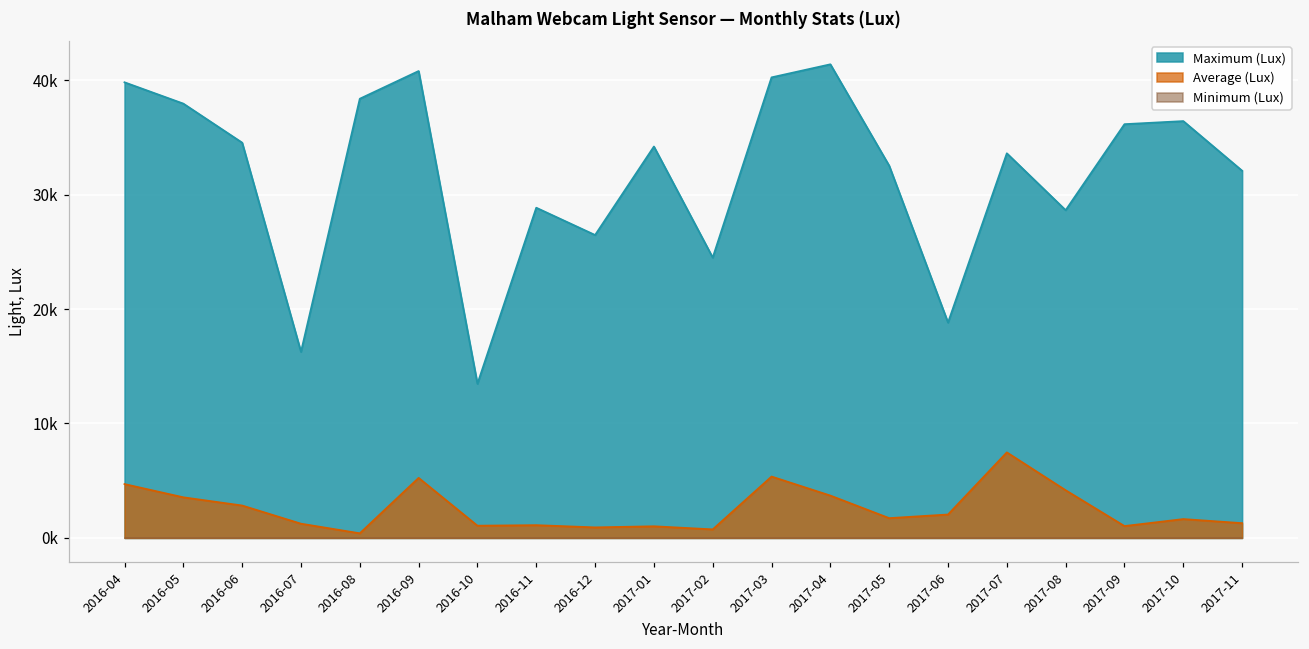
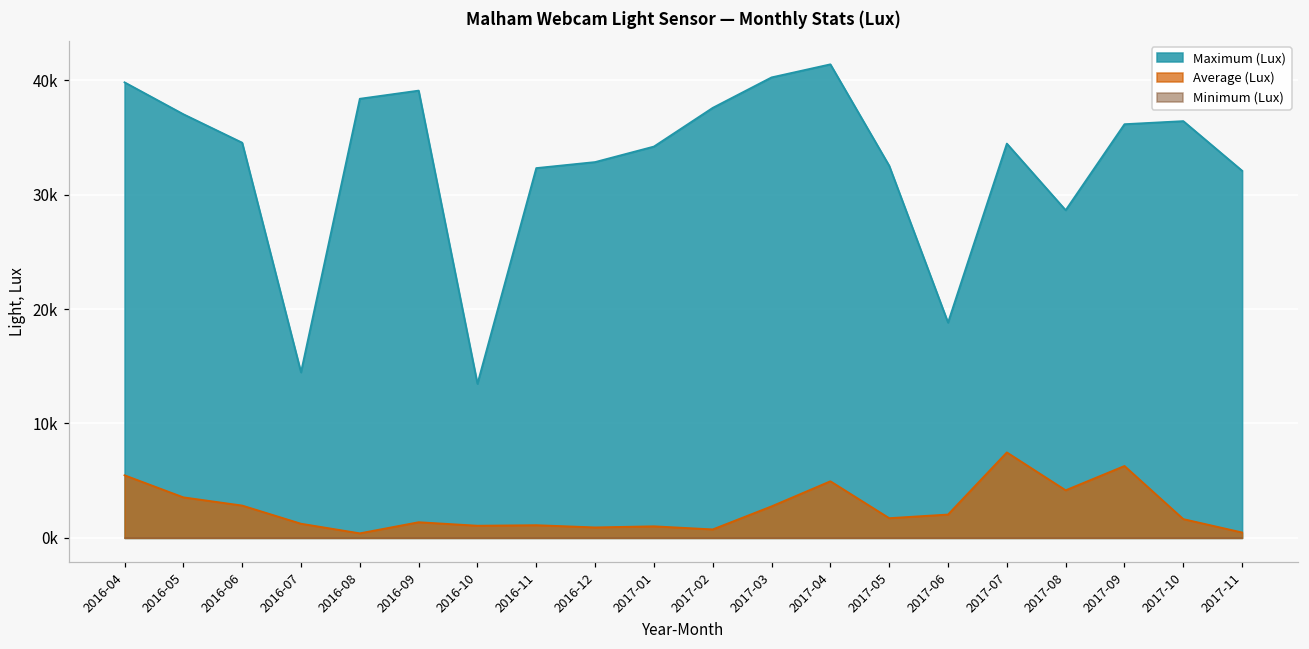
Average (Lux), 2016-04: 4700 -> 5500
Maximum (Lux), 2016-05: 37900 -> 37000
Maximum (Lux), 2016-07: 16300 -> 14500
Maximum (Lux), 2016-09: 40800 -> 39100
Average (Lux), 2016-09: 5200 -> 1400
Maximum (Lux), 2016-11: 28800 -> 32300
Maximum (Lux), 2016-12: 26500 -> 32800
Maximum (Lux), 2017-02: 24500 -> 37600
Average (Lux), 2017-03: 5400 -> 2800
Average (Lux), 2017-04: 3700 -> 5000
Maximum (Lux), 2017-07: 33600 -> 34400
Average (Lux), 2017-09: 1000 -> 6300
Average (Lux), 2017-11: 1300 -> 500
